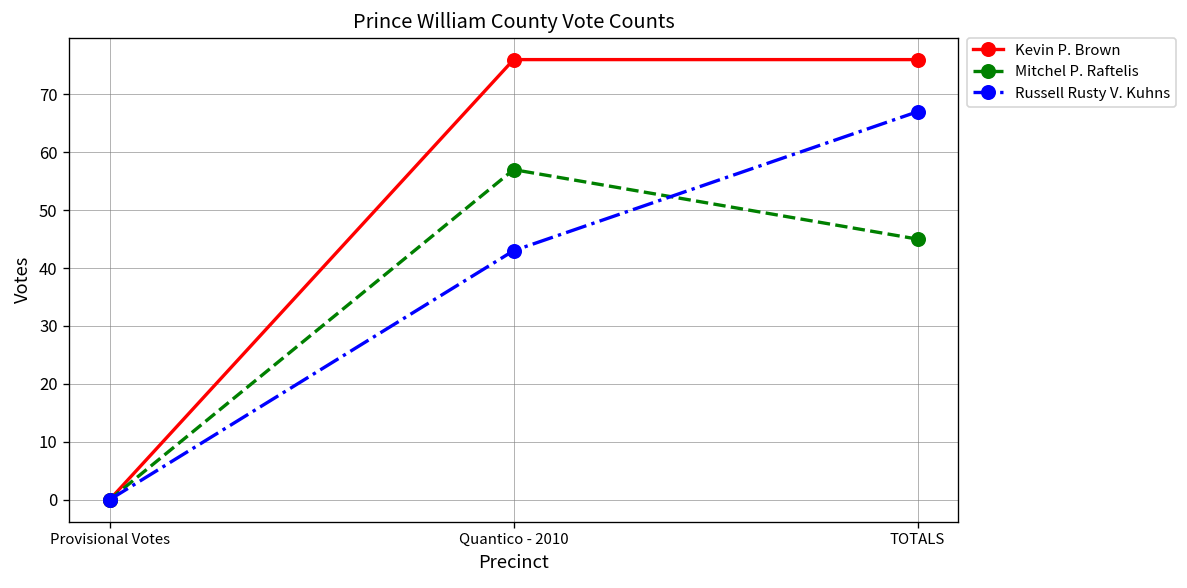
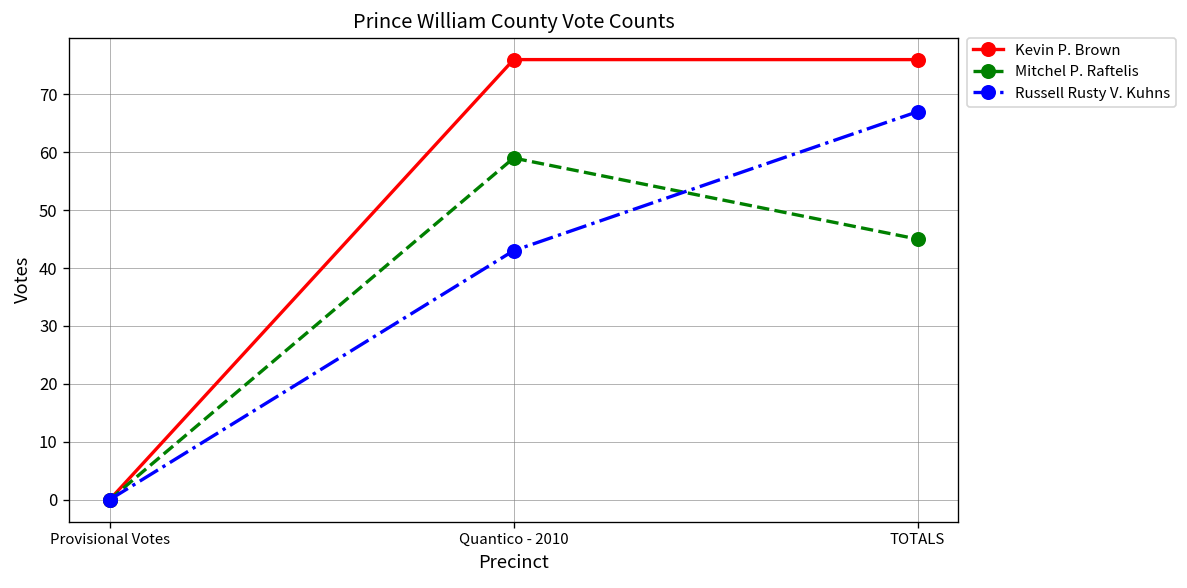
Mitchel P. Raftelis, Quantico - 2010: 57 -> 59
